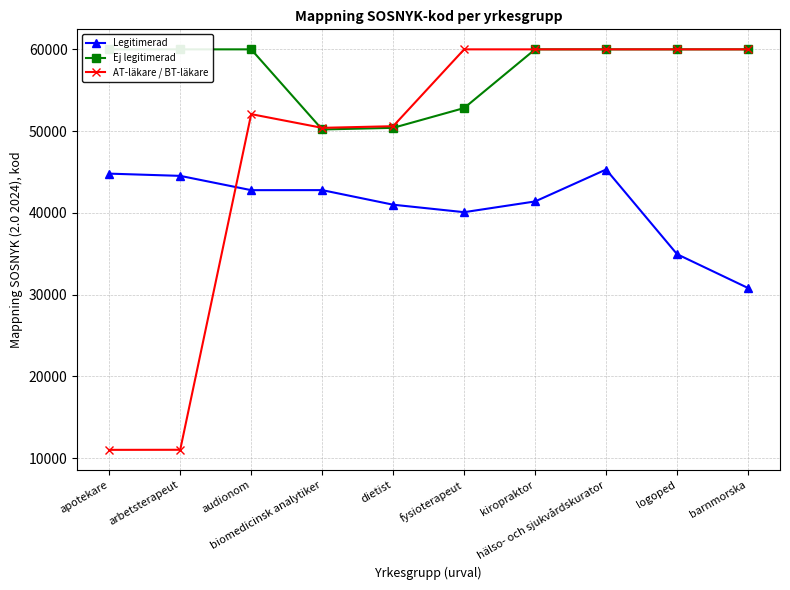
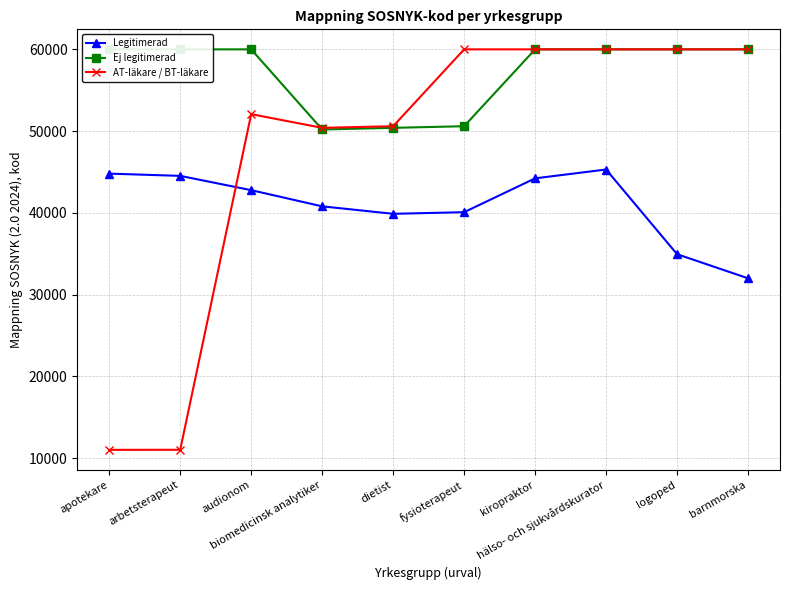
Legitimerad, biomedicinsk analytiker: 43000 -> 41000
Legitimerad, dietist: 41000 -> 40000
Ej legitimerad, fysioterapeut: 53000 -> 51000
Legitimerad, kiropraktor: 41000 -> 44000
Legitimerad, barnmorska: 31000 -> 32000
